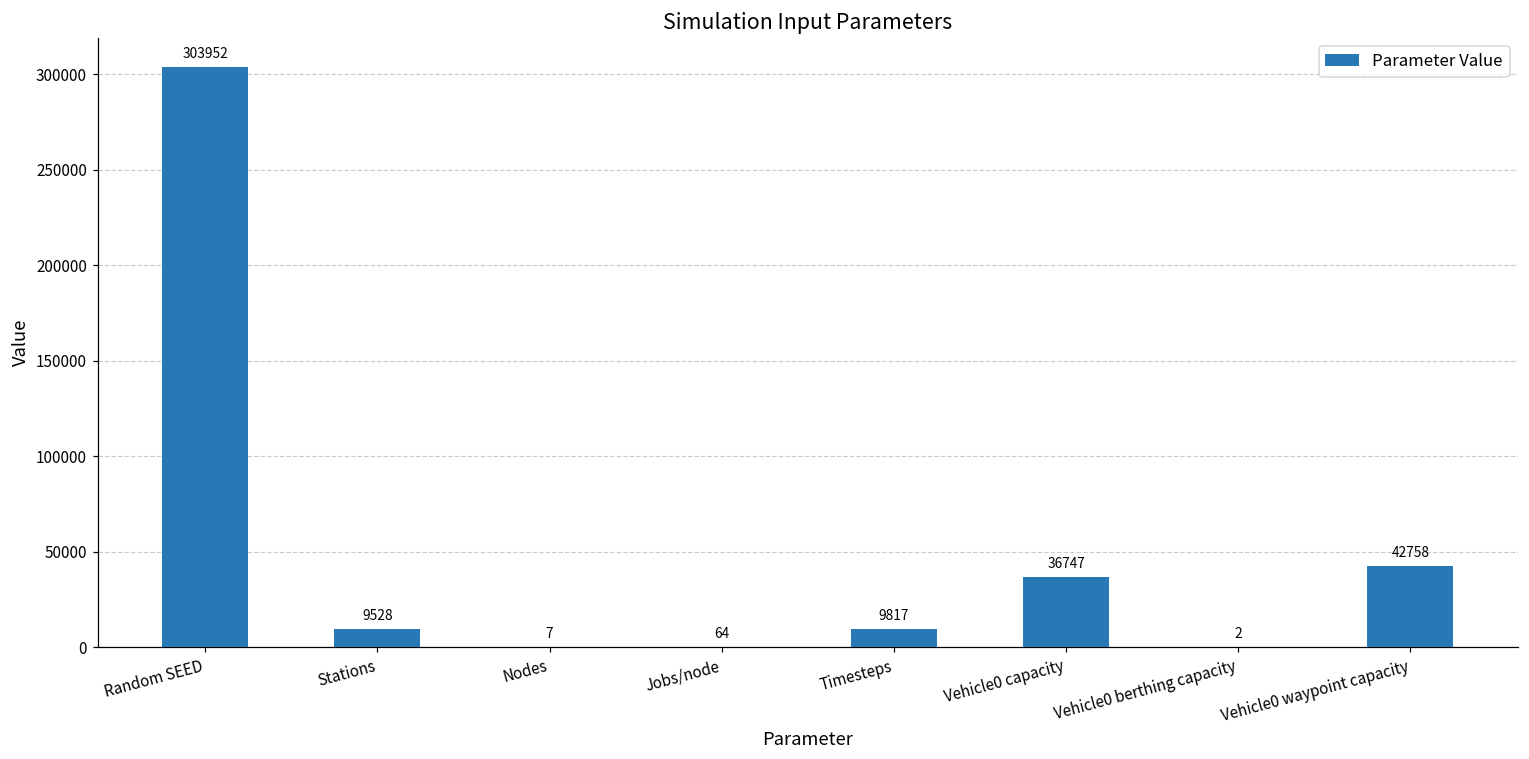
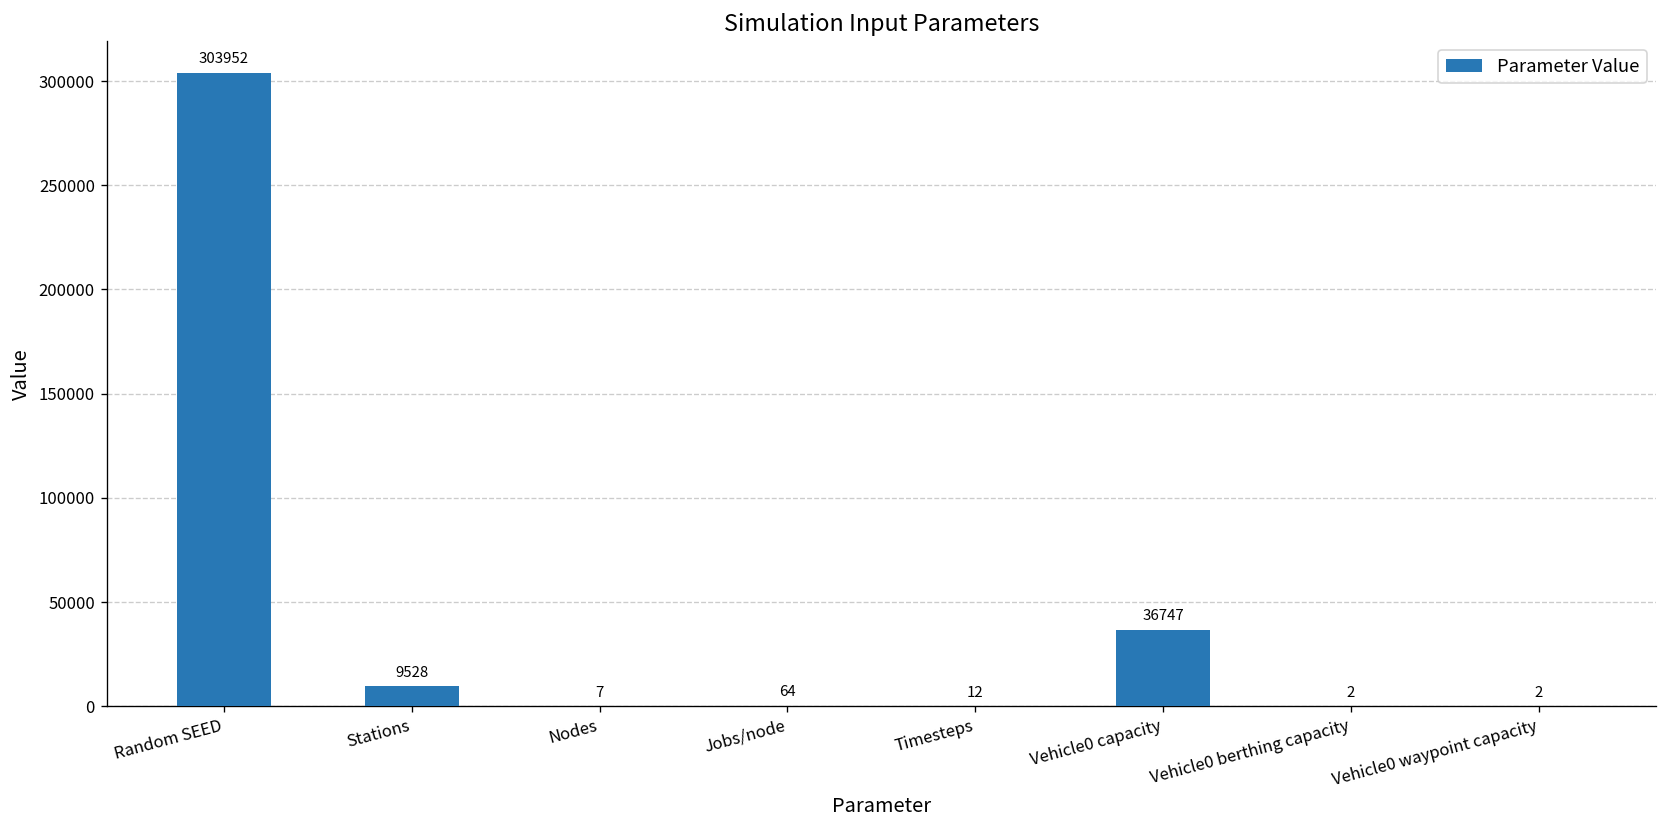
Timesteps: 9817 -> 12
Vehicle0 waypoint capacity: 42758 -> 2
